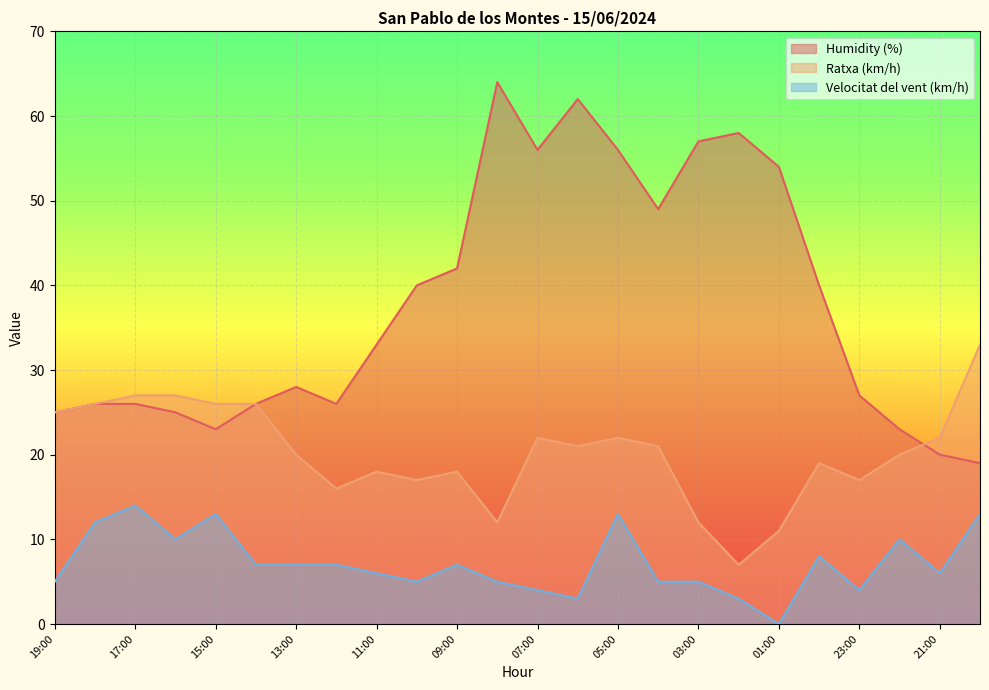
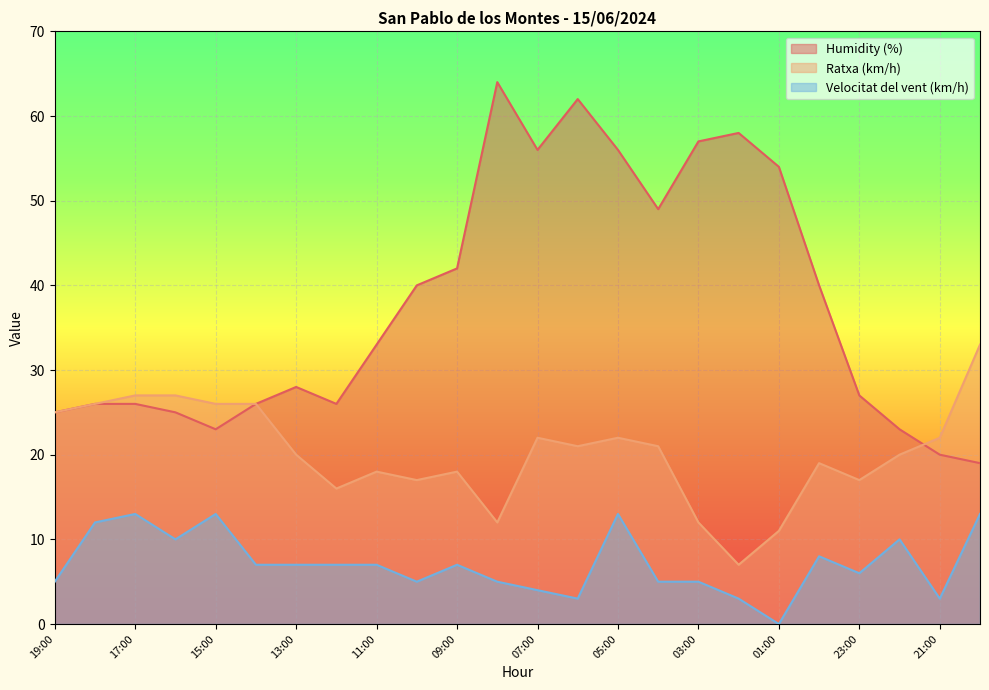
Velocitat del vent (km/h), 17:00: 14 -> 13
Velocitat del vent (km/h), 11:00: 6 -> 7
Velocitat del vent (km/h), 23:00: 4 -> 6
Velocitat del vent (km/h), 21:00: 6 -> 3
